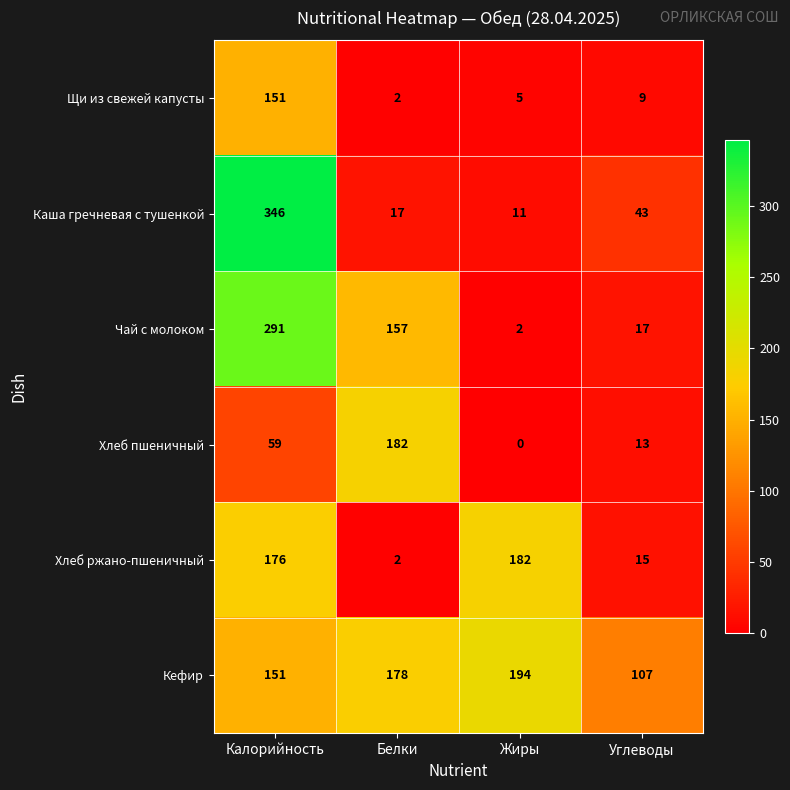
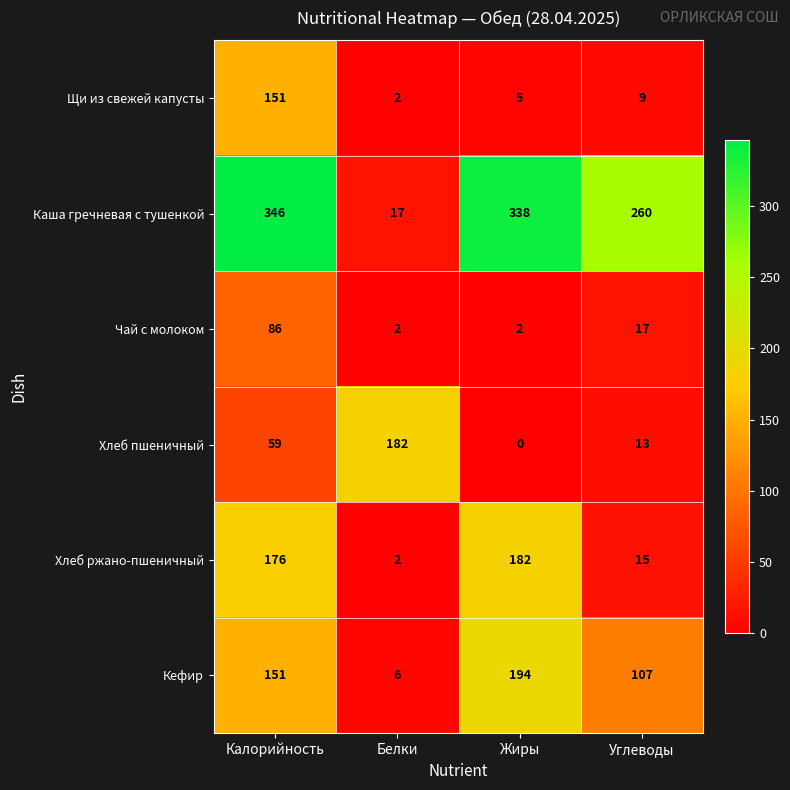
Каша гречневая с тушенкой, Жиры: 11 -> 338
Каша гречневая с тушенкой, Углеводы: 43 -> 260
Чай с молоком, Калорийность: 291 -> 86
Чай с молоком, Белки: 157 -> 2
Кефир, Белки: 178 -> 6
